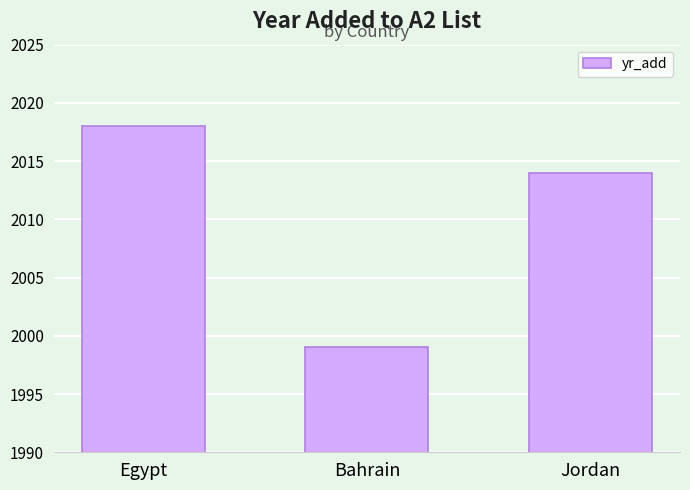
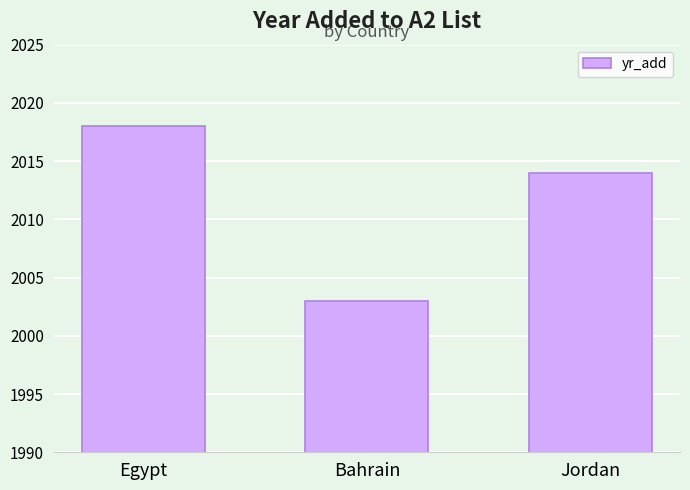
Bahrain: 1999 -> 2003
